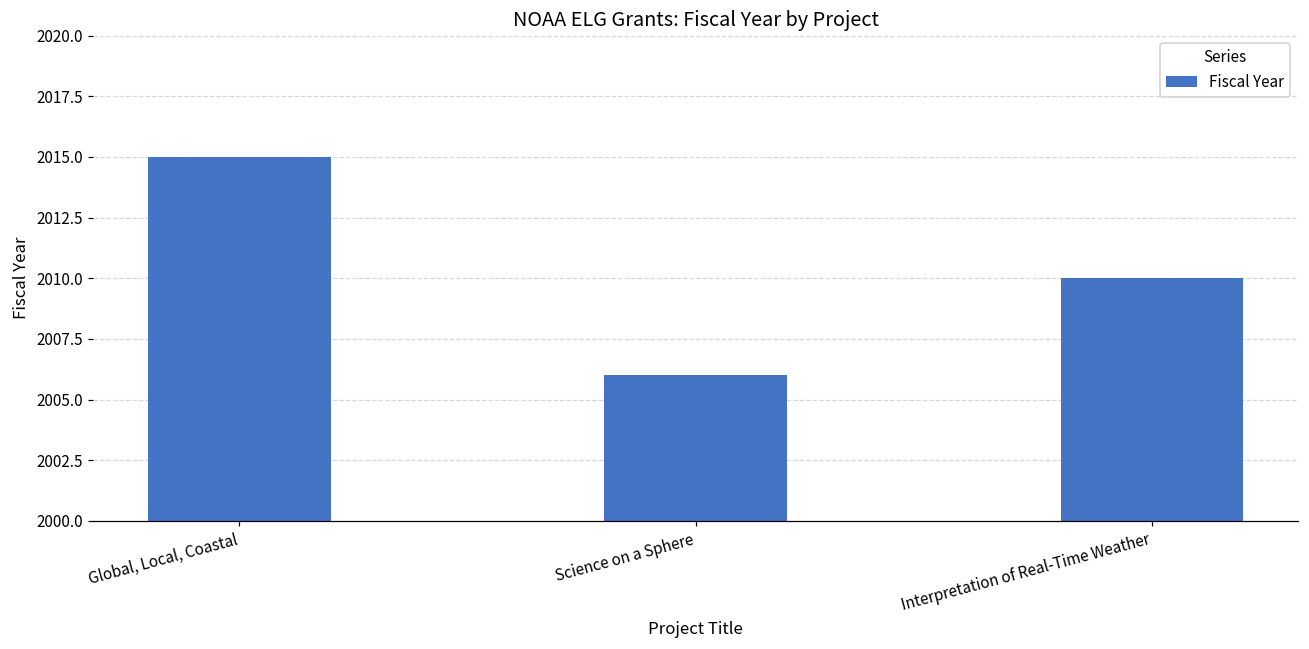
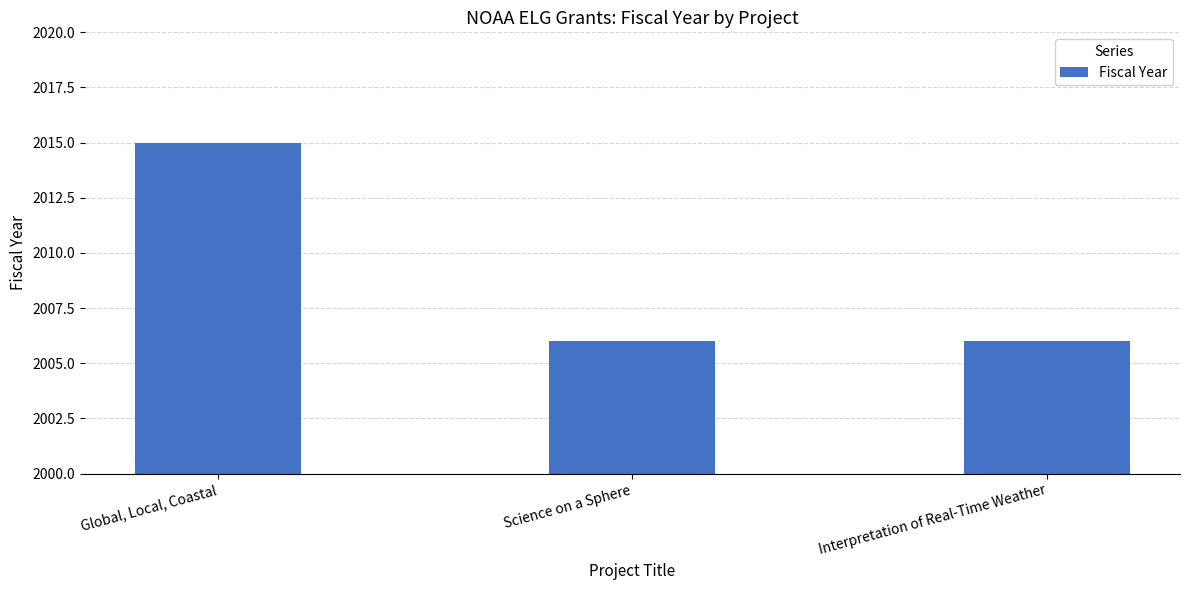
Interpretation of Real-Time Weather: 2010 -> 2006
